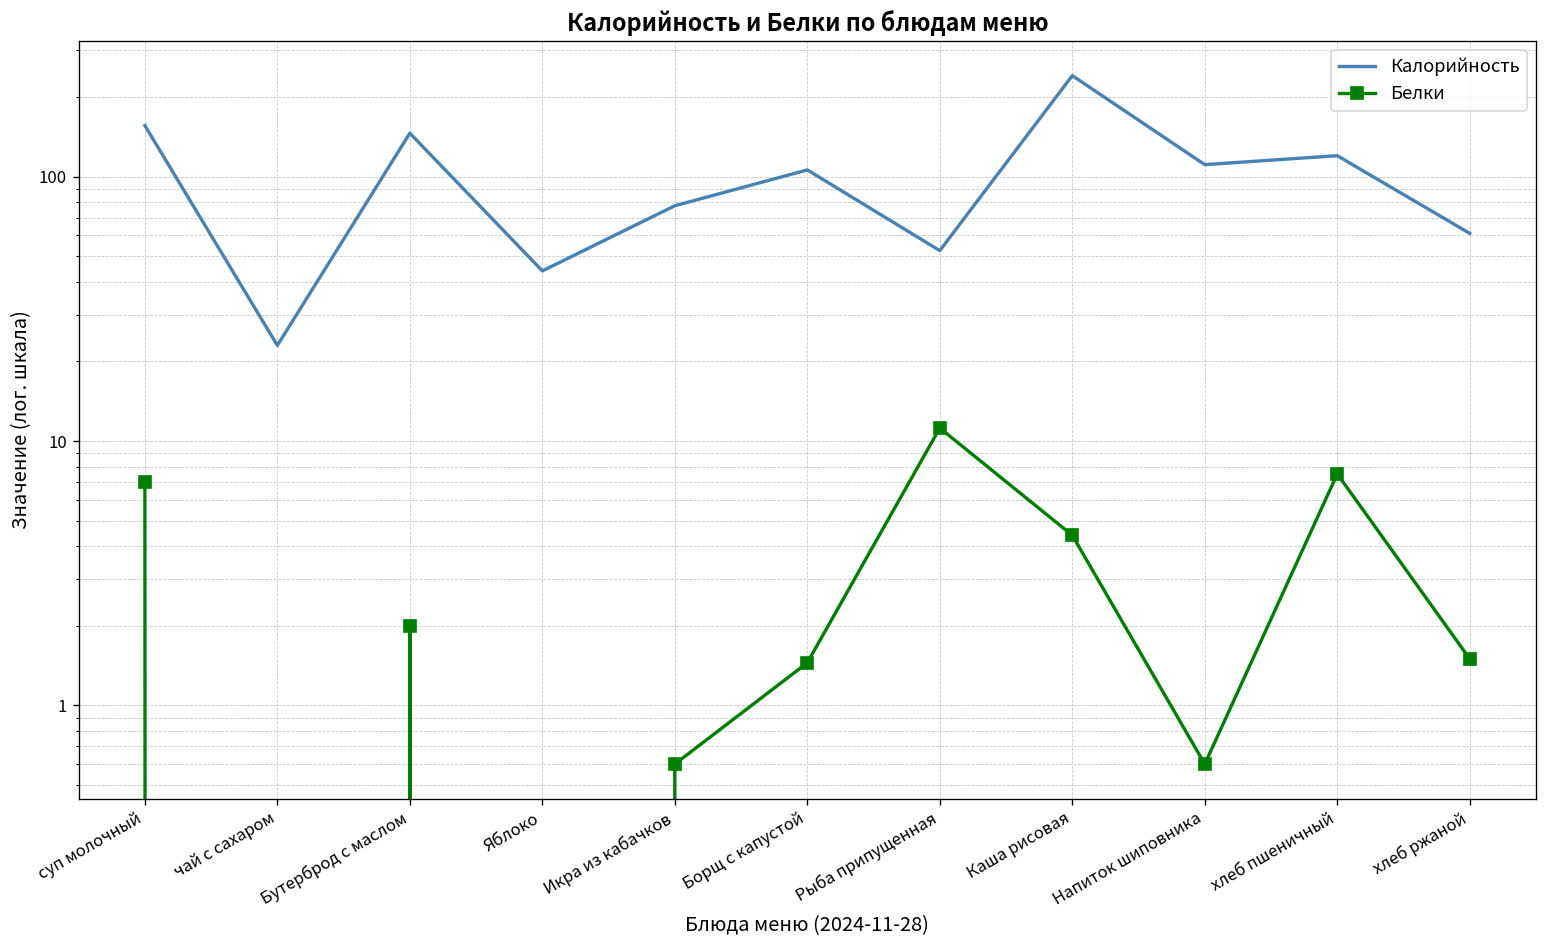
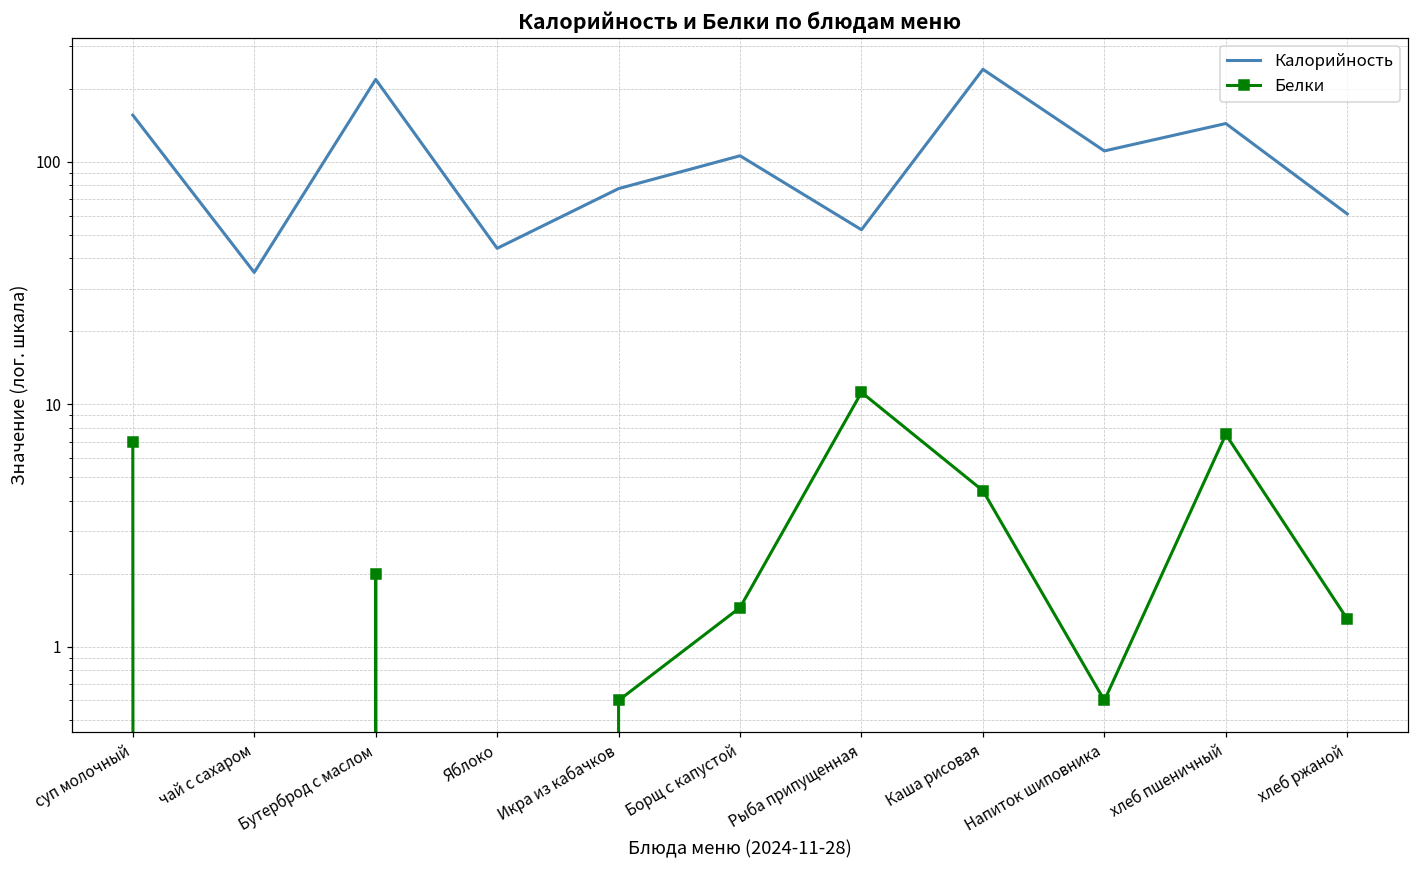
Калорийность, чай с сахаром: 23 -> 35
Калорийность, Бутерброд с маслом: 150 -> 220
Калорийность, хлеб пшеничный: 120 -> 140
Белки, хлеб ржаной: 1.5 -> 1.3
